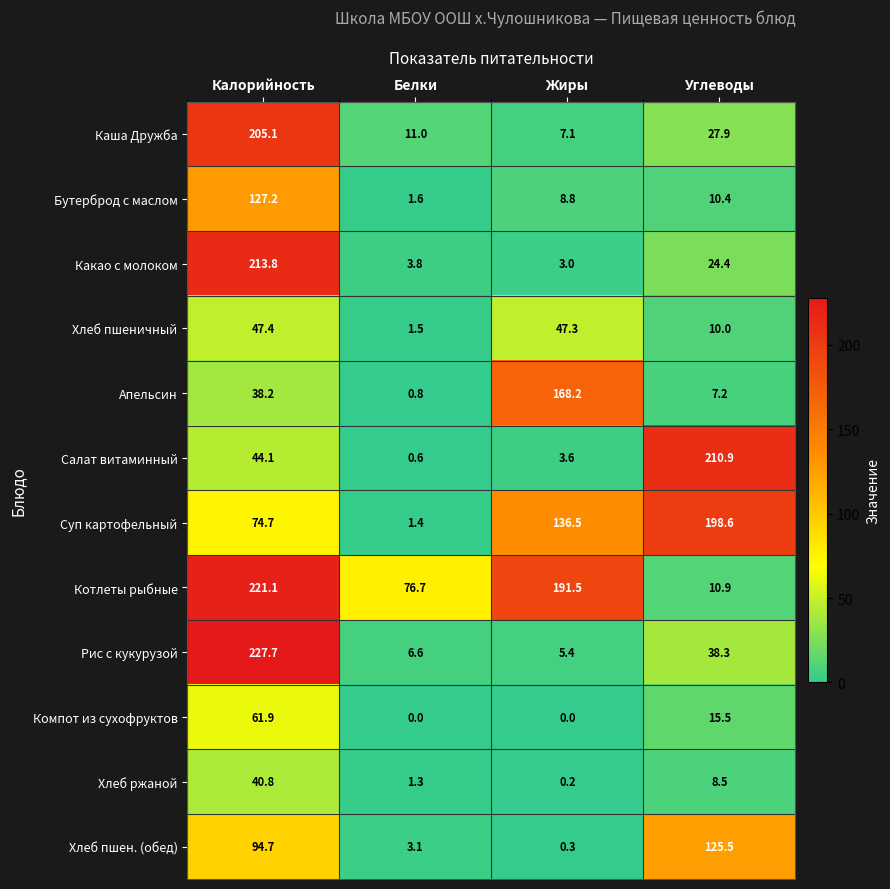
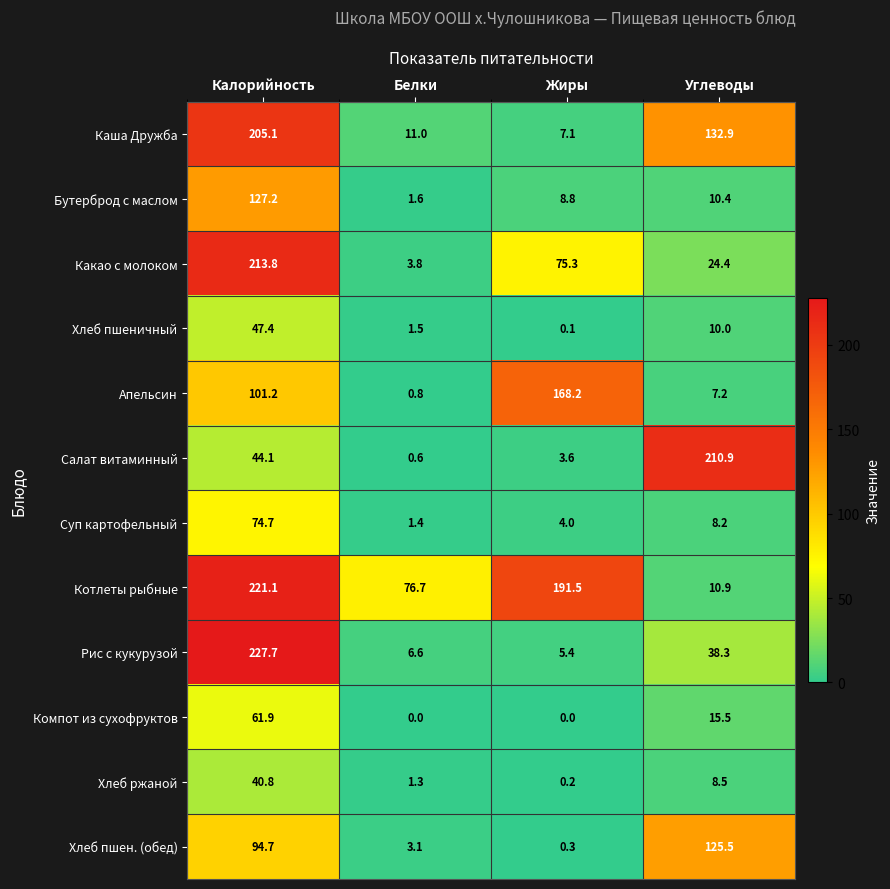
Каша Дружба, Углеводы: 27.9 -> 132.9
Какао с молоком, Жиры: 3.0 -> 75.3
Хлеб пшеничный, Жиры: 47.3 -> 0.1
Апельсин, Калорийность: 38.2 -> 101.2
Суп картофельный, Жиры: 136.5 -> 4.0
Суп картофельный, Углеводы: 198.6 -> 8.2
